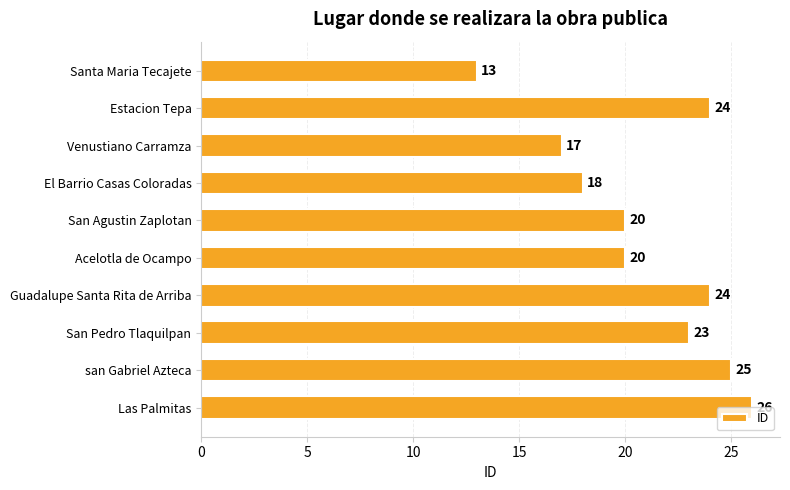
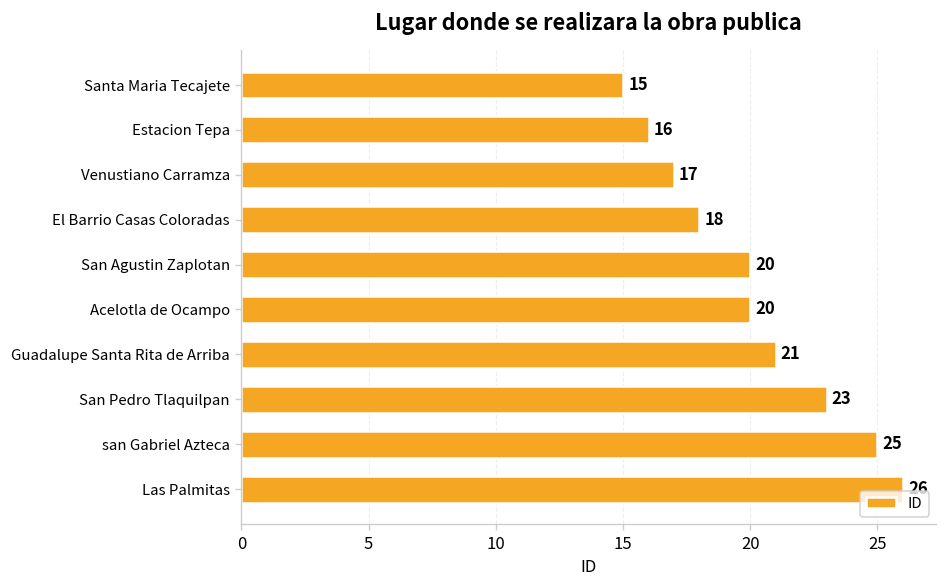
Santa Maria Tecajete: 13 -> 15
Estacion Tepa: 24 -> 16
Guadalupe Santa Rita de Arriba: 24 -> 21
